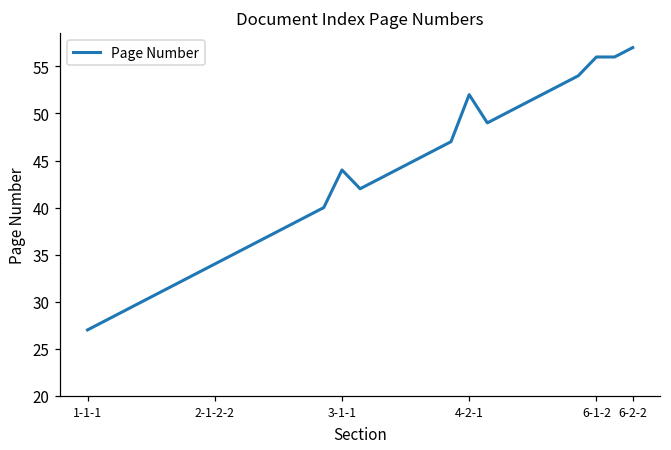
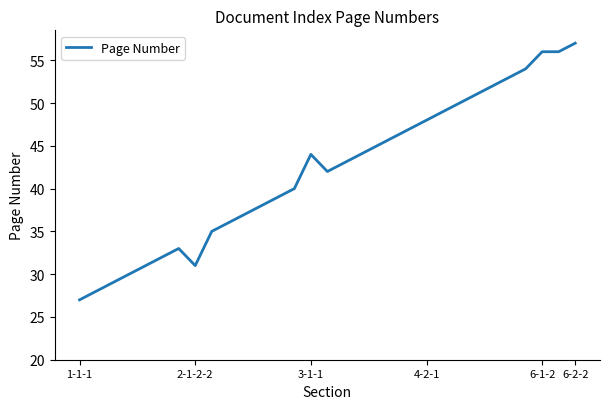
2-1-2-2: 34 -> 31
4-2-1: 52 -> 48
